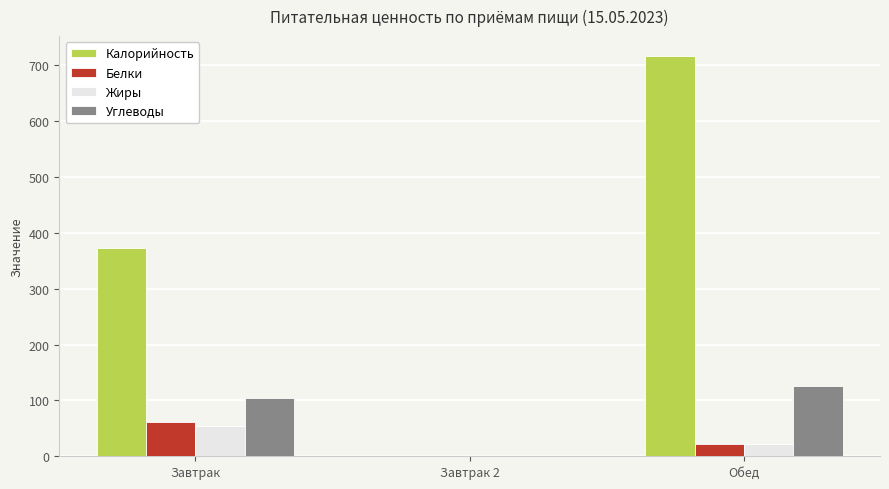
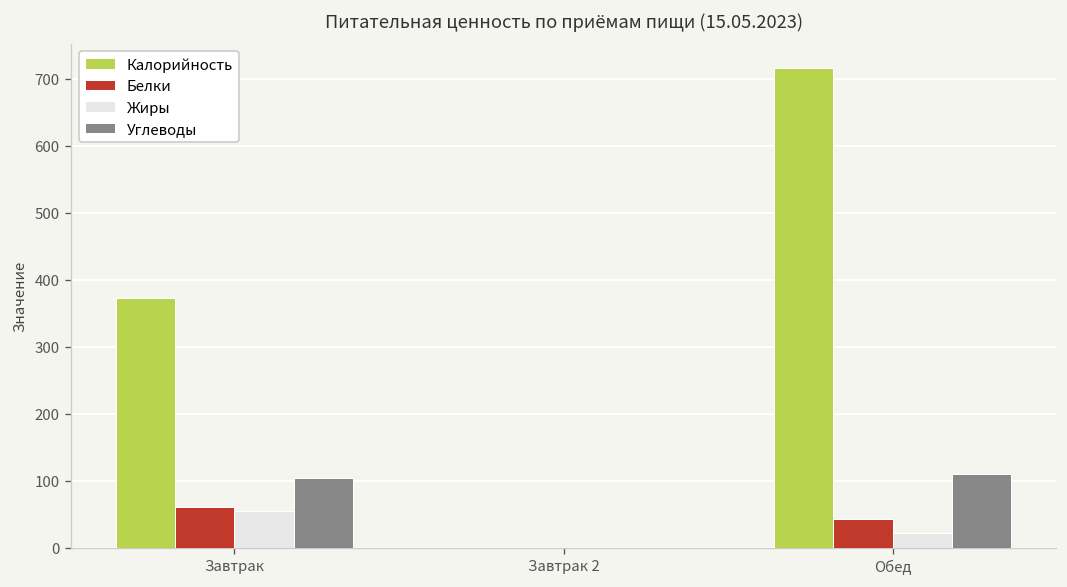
Белки, Обед: 20 -> 40
Углеводы, Обед: 120 -> 110
